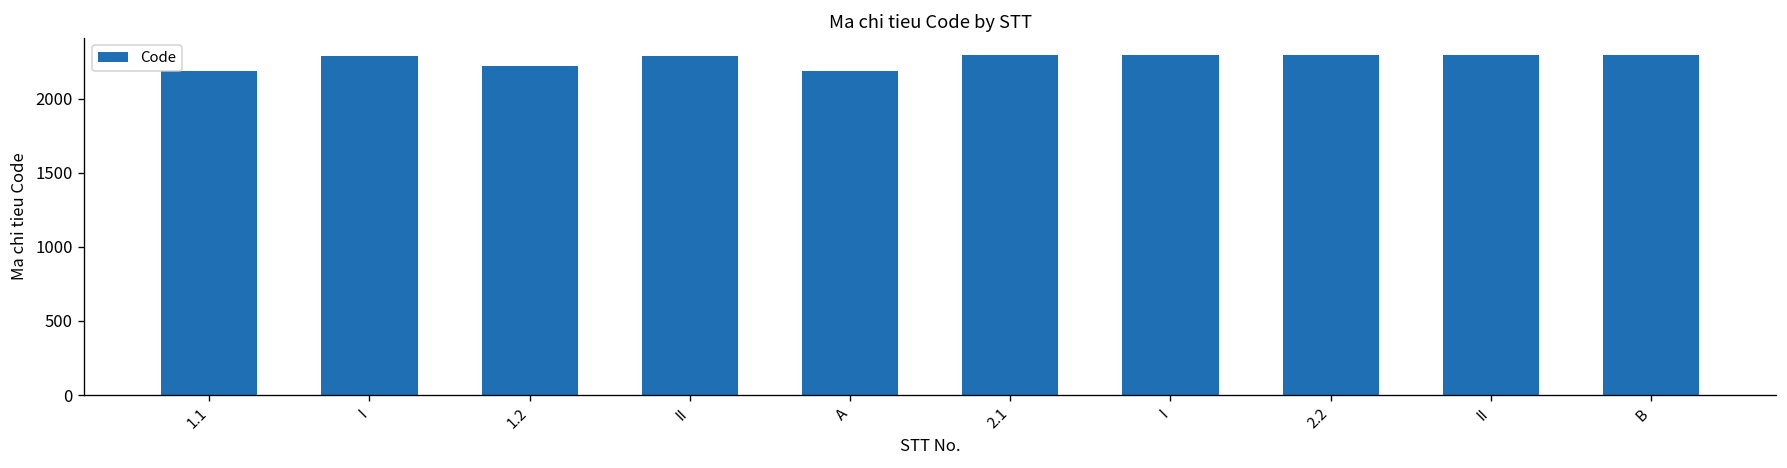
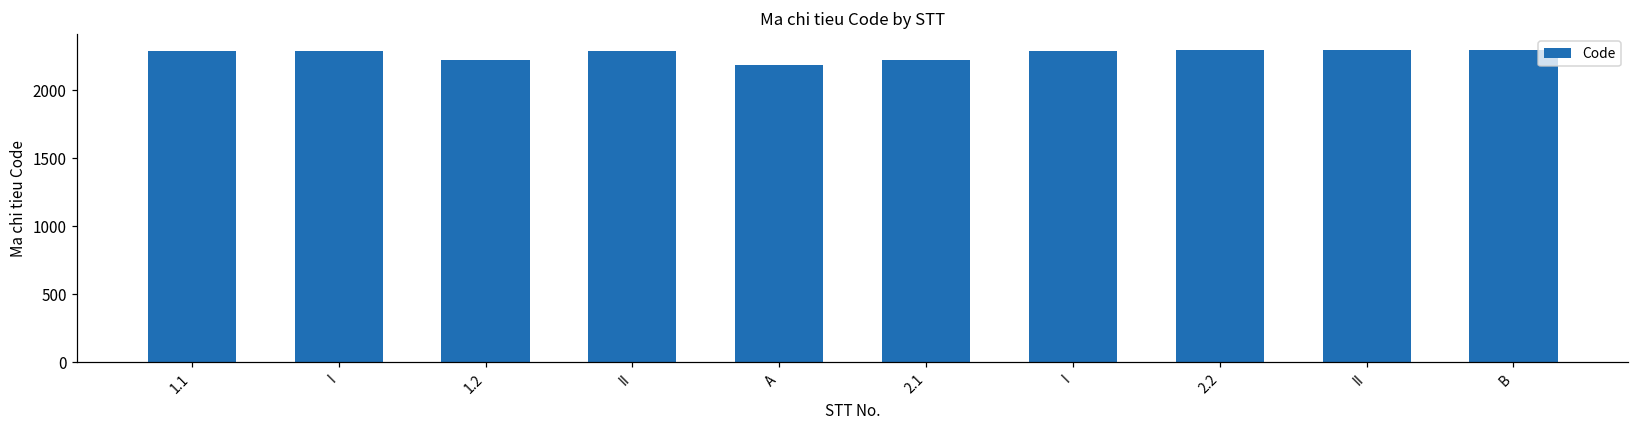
1.1: 2180 -> 2290
2.1: 2290 -> 2220
